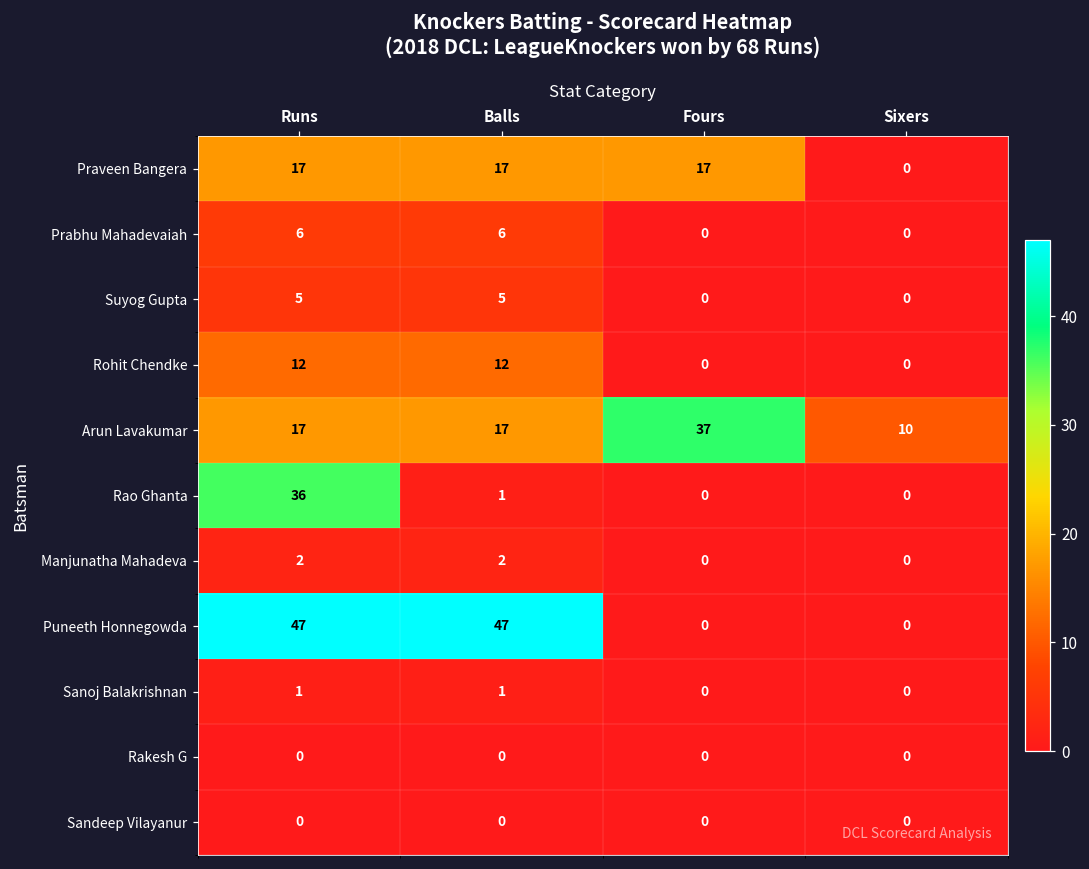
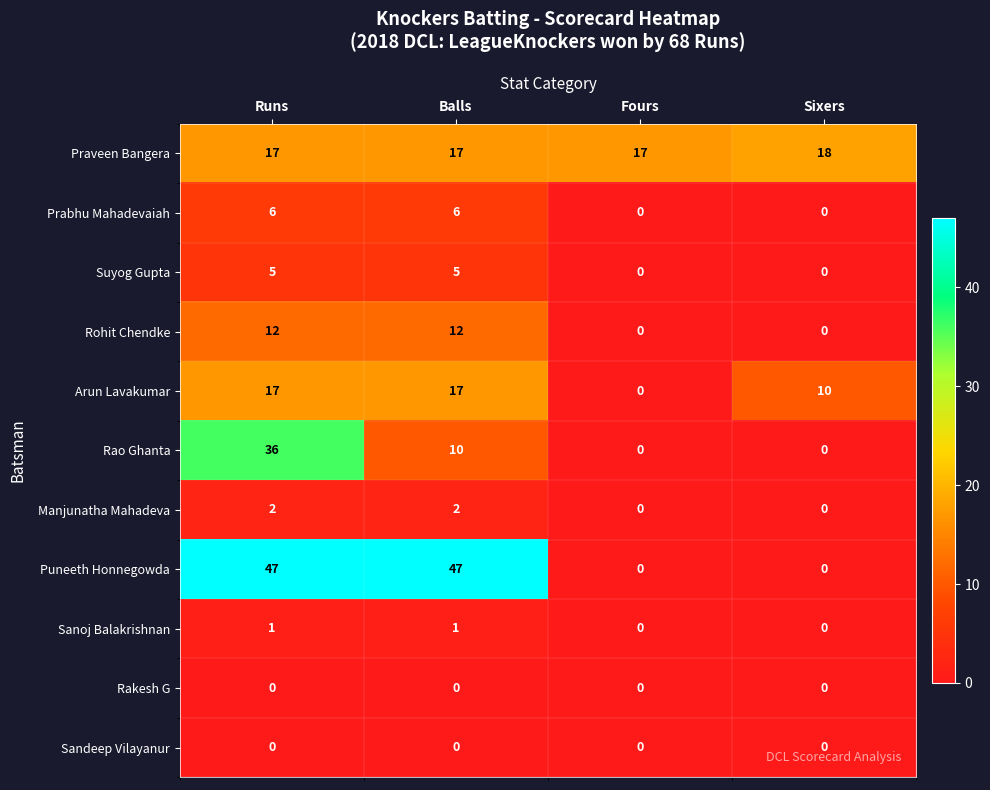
Praveen Bangera, Sixers: 0 -> 18
Arun Lavakumar, Fours: 37 -> 0
Rao Ghanta, Balls: 1 -> 10
